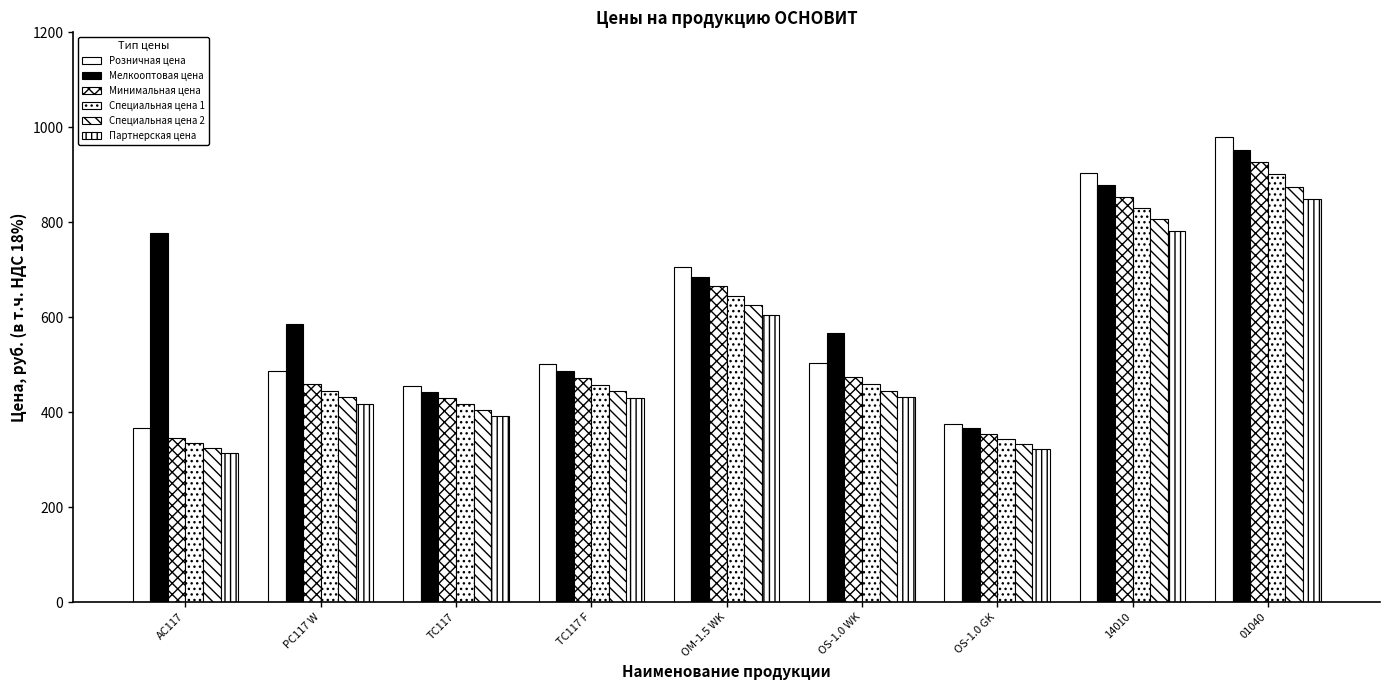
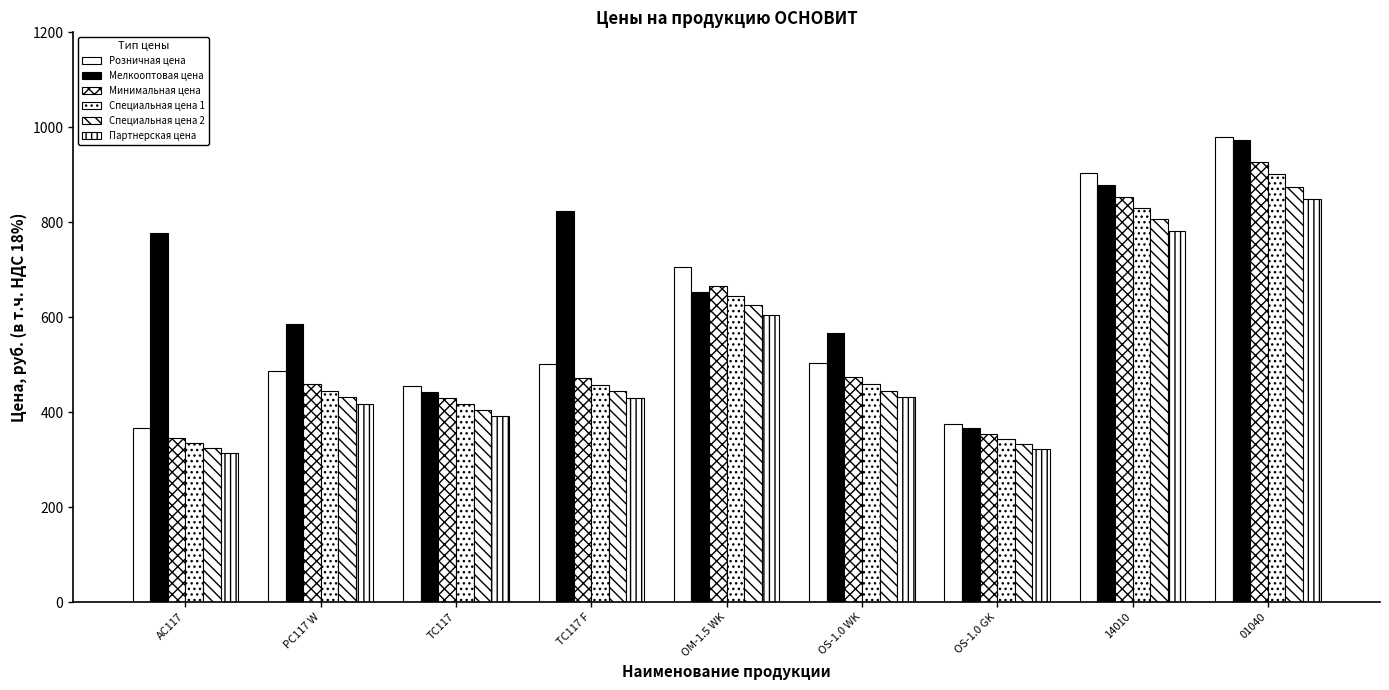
Мелкооптовая цена, TC117 F: 490 -> 820
Мелкооптовая цена, OM-1.5 WK: 690 -> 650
Мелкооптовая цена, 01040: 950 -> 970
